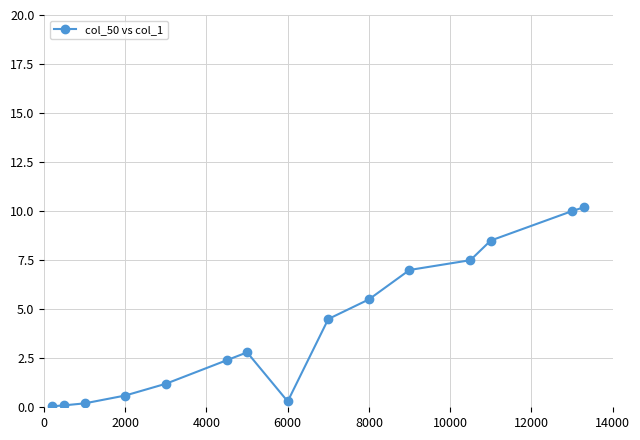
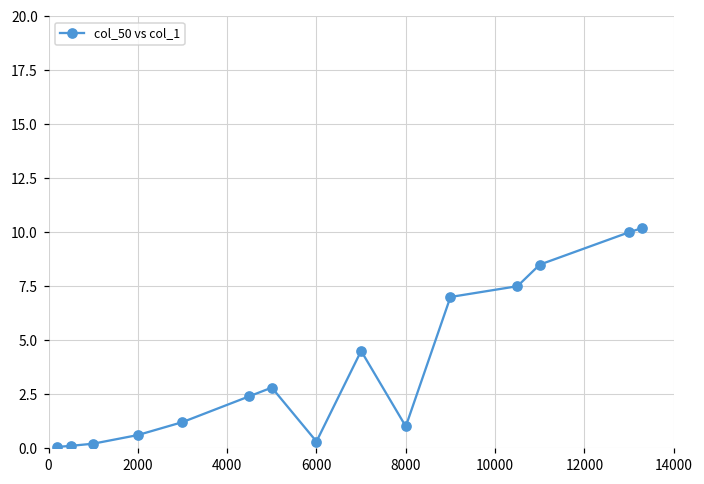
8000: 5.5 -> 1.0
